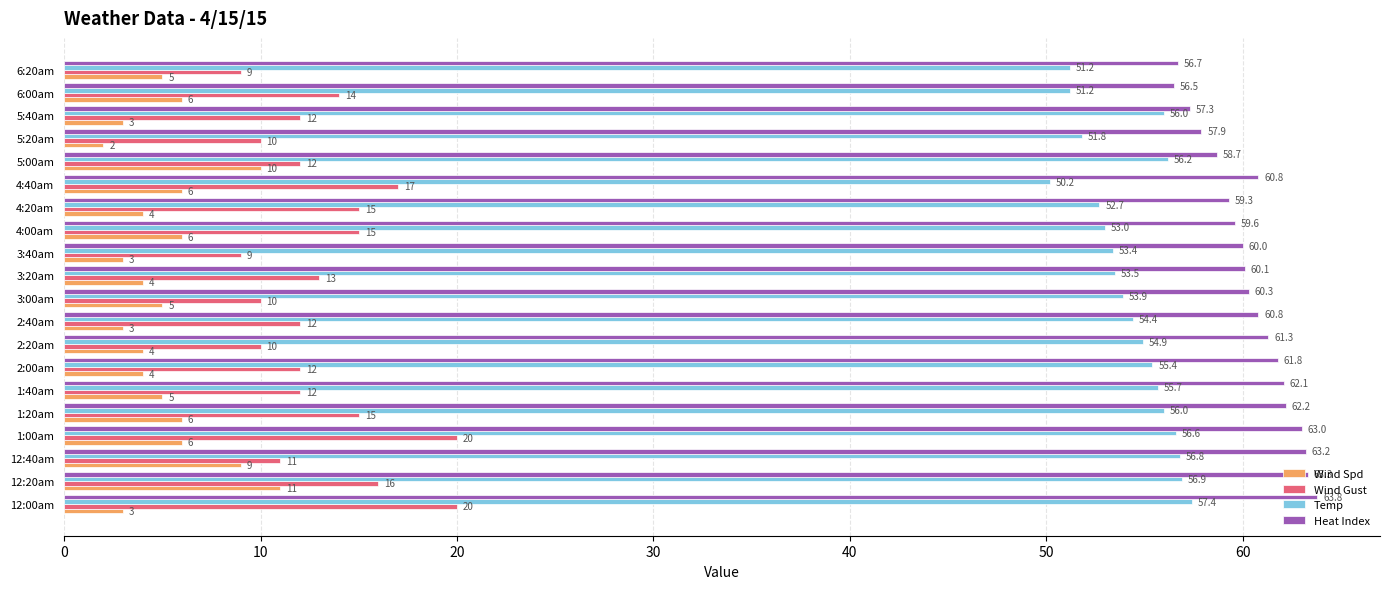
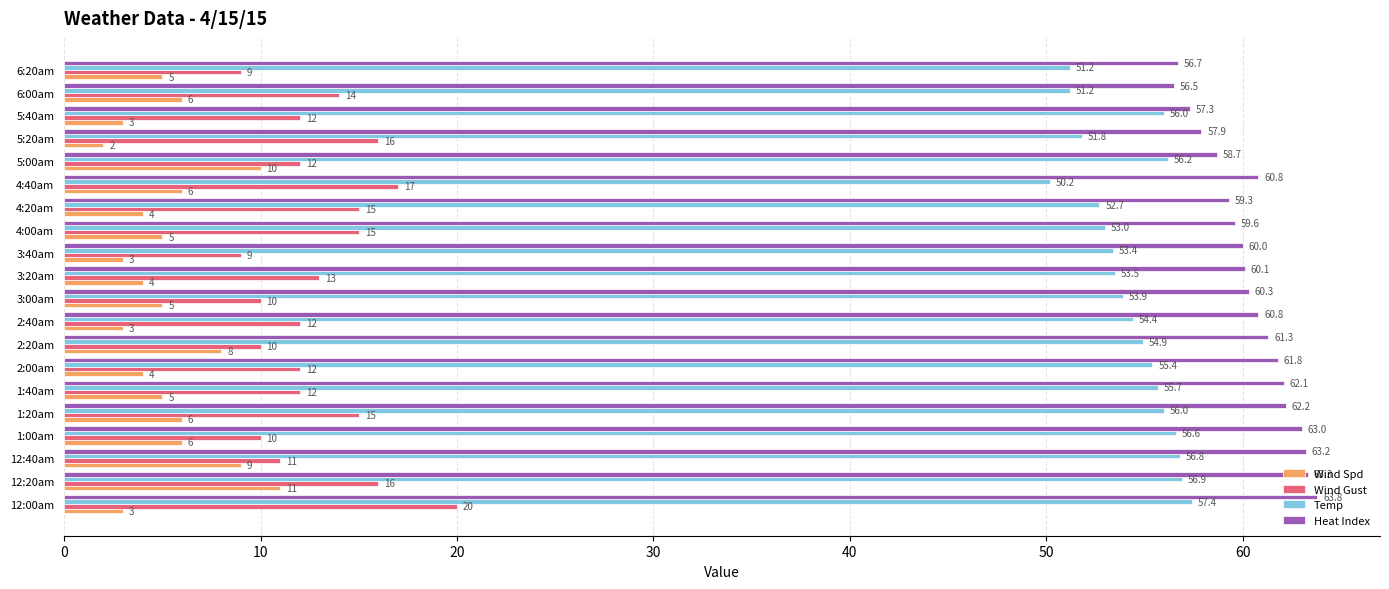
Wind Gust, 5:20am: 10 -> 16
Wind Spd, 4:00am: 6 -> 5
Wind Spd, 2:20am: 4 -> 8
Wind Gust, 1:00am: 20 -> 10
